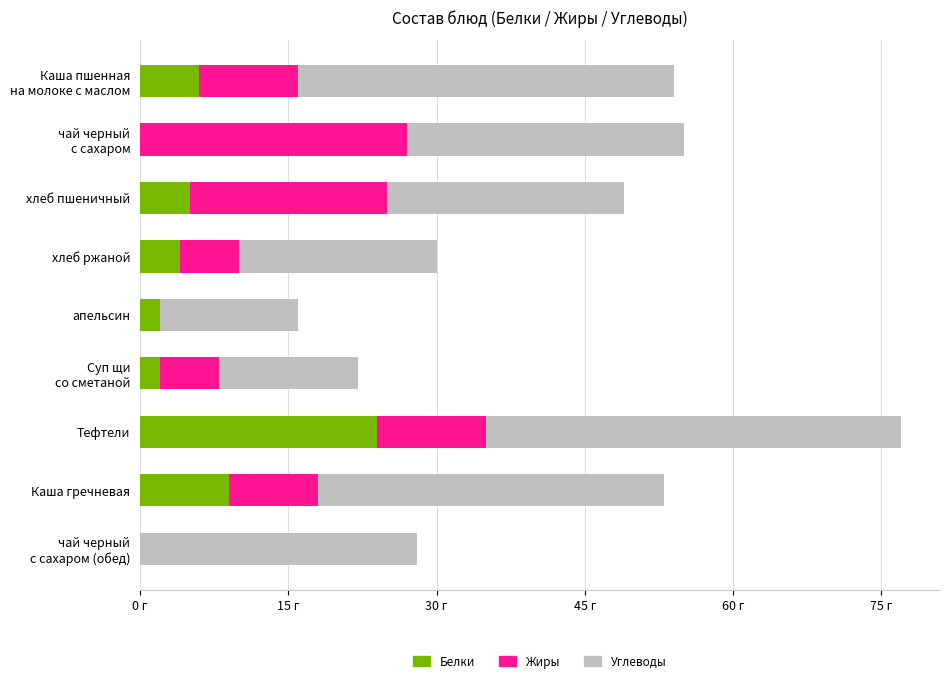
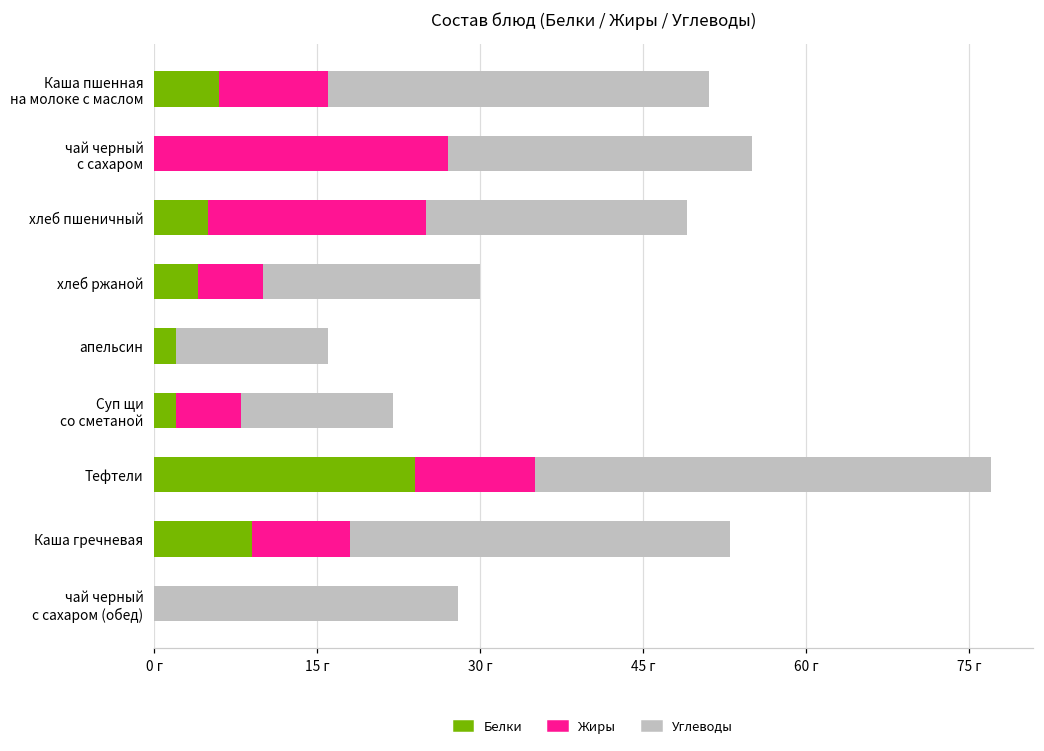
Углеводы, Каша пшенная на молоке с маслом: 38 г -> 35 г
